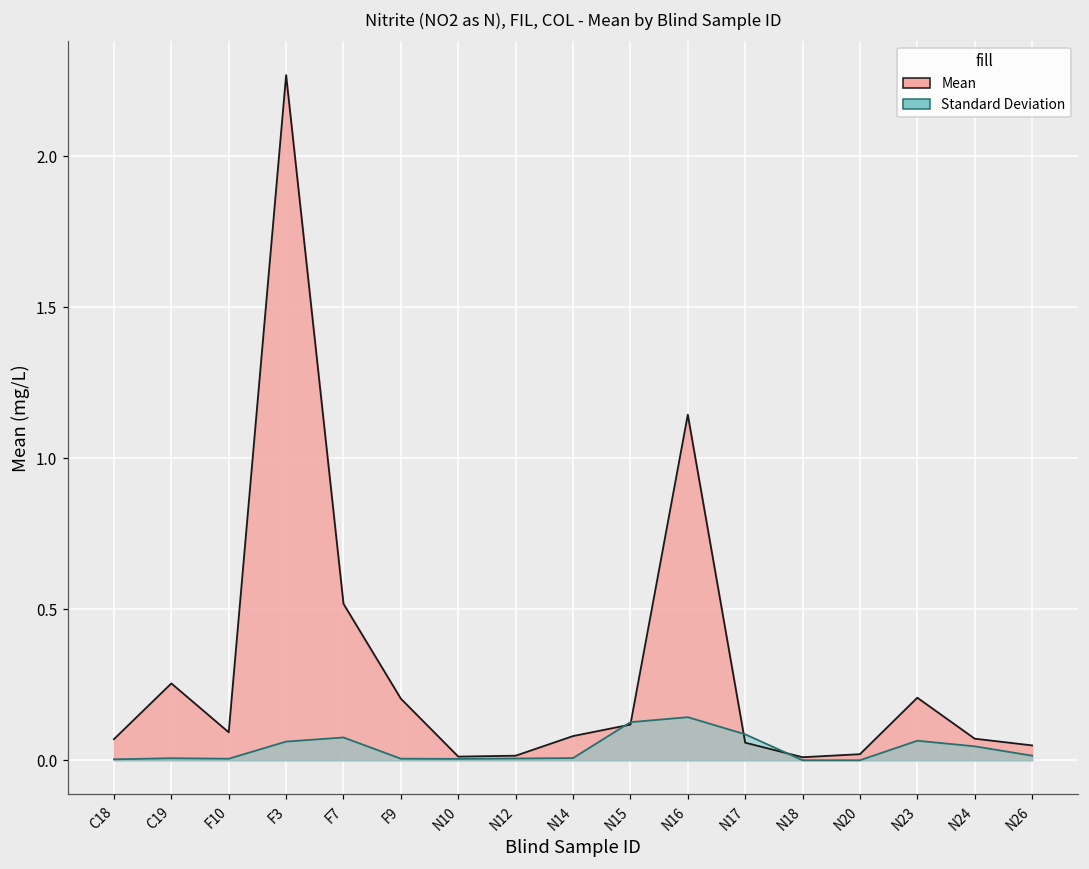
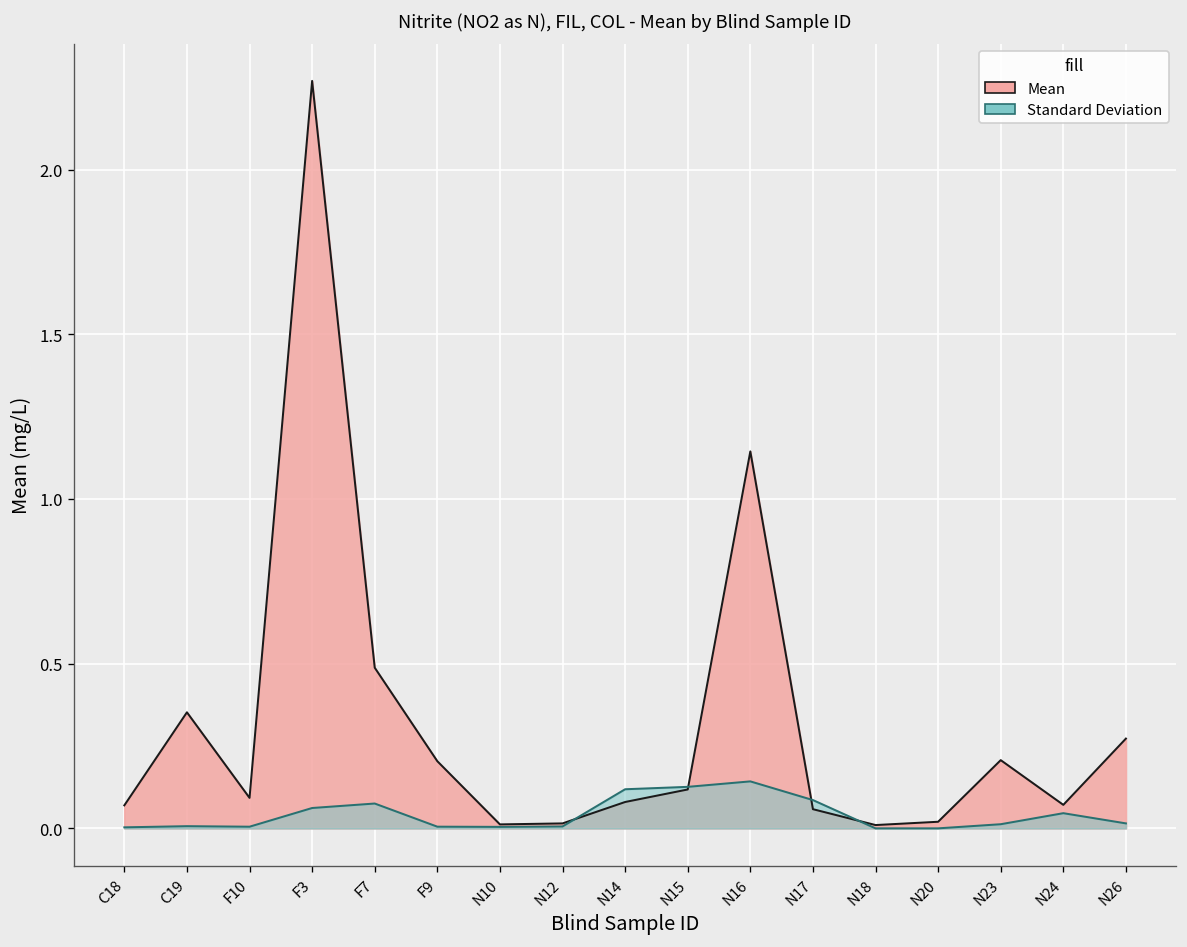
Mean, C19: 0.25 -> 0.35
Mean, F7: 0.52 -> 0.49
Standard Deviation, N14: 0.01 -> 0.12
Standard Deviation, N23: 0.06 -> 0.01
Mean, N26: 0.05 -> 0.27
